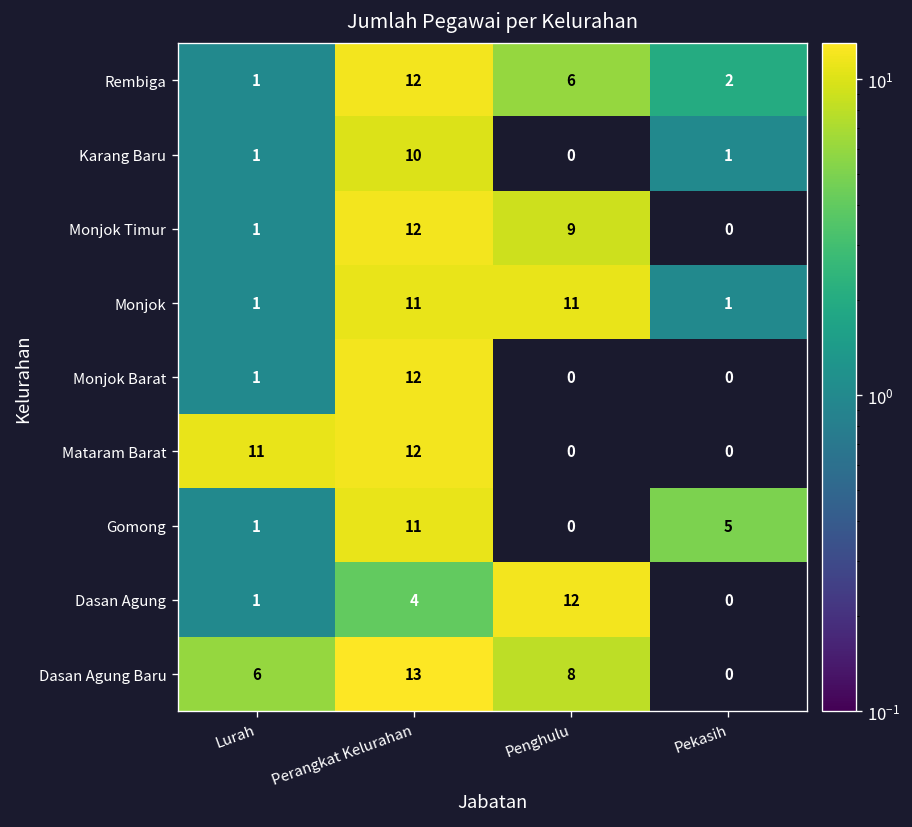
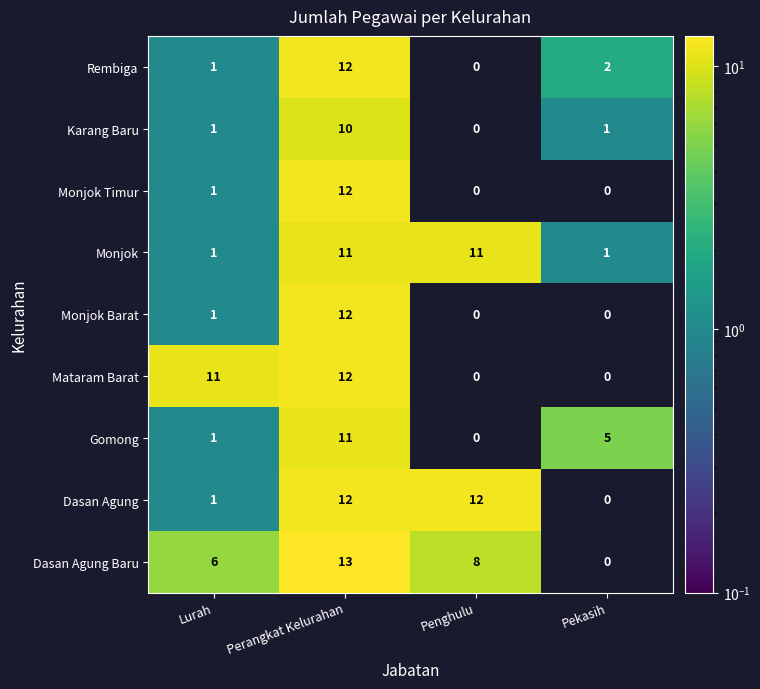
Rembiga, Penghulu: 6 -> 0
Monjok Timur, Penghulu: 9 -> 0
Dasan Agung, Perangkat Kelurahan: 4 -> 12
